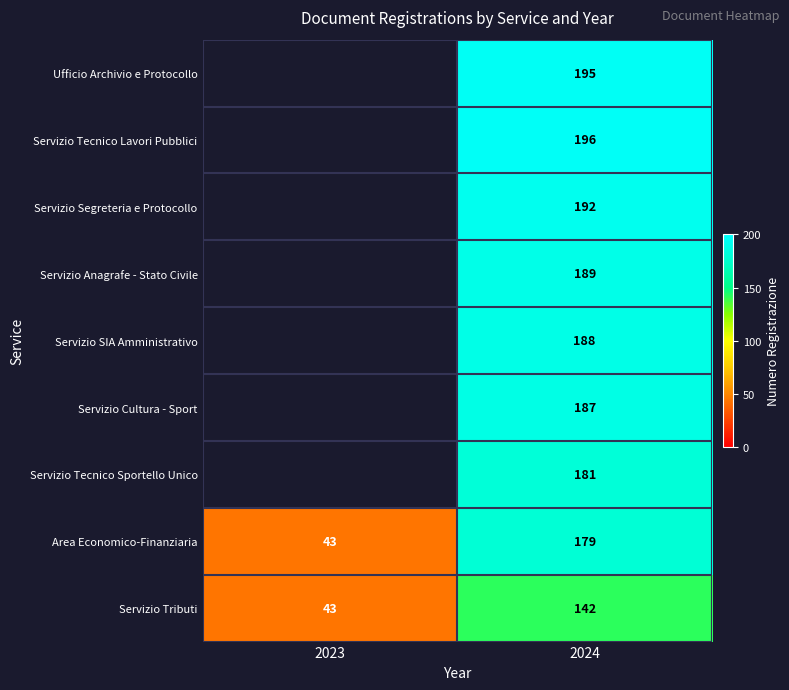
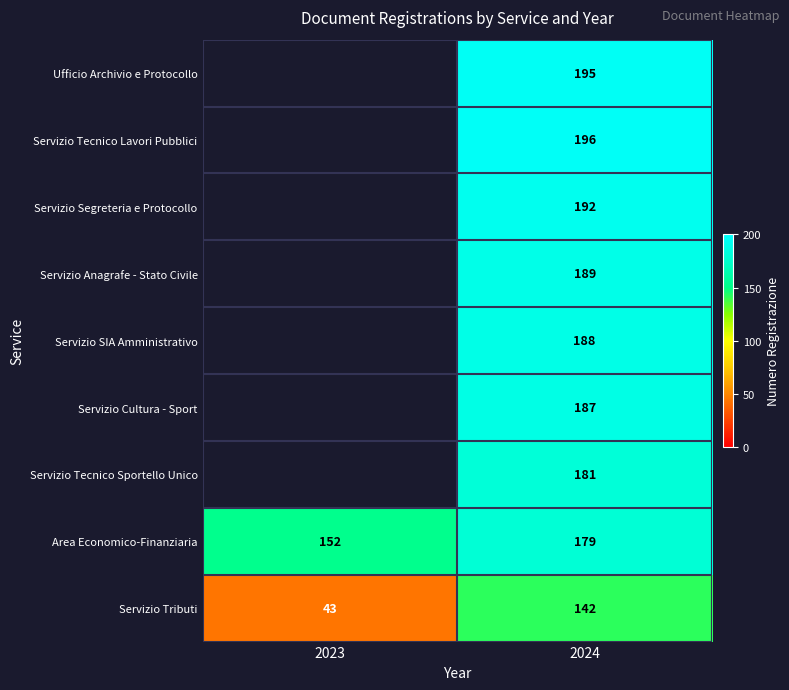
Area Economico-Finanziaria, 2023: 43 -> 152
